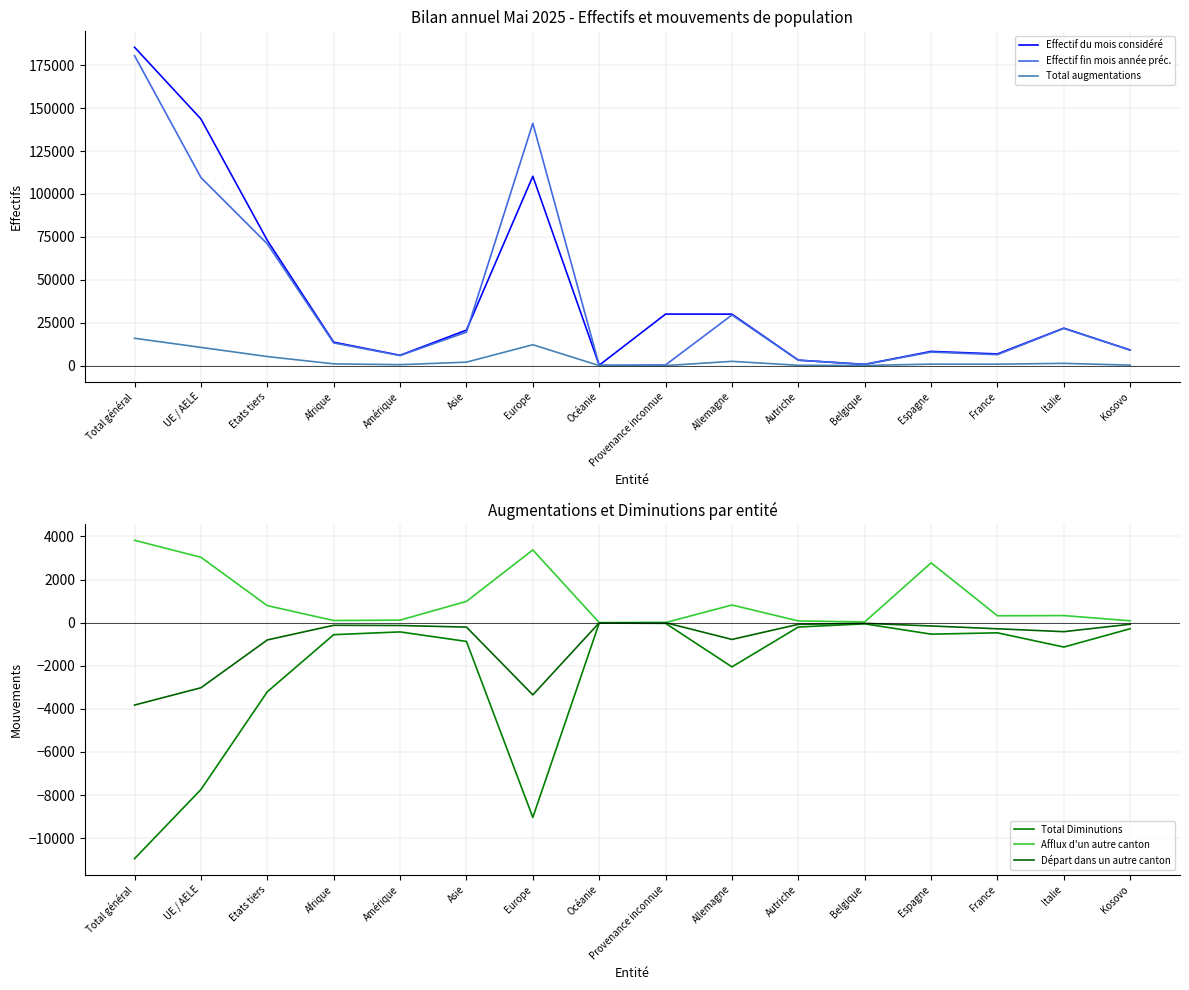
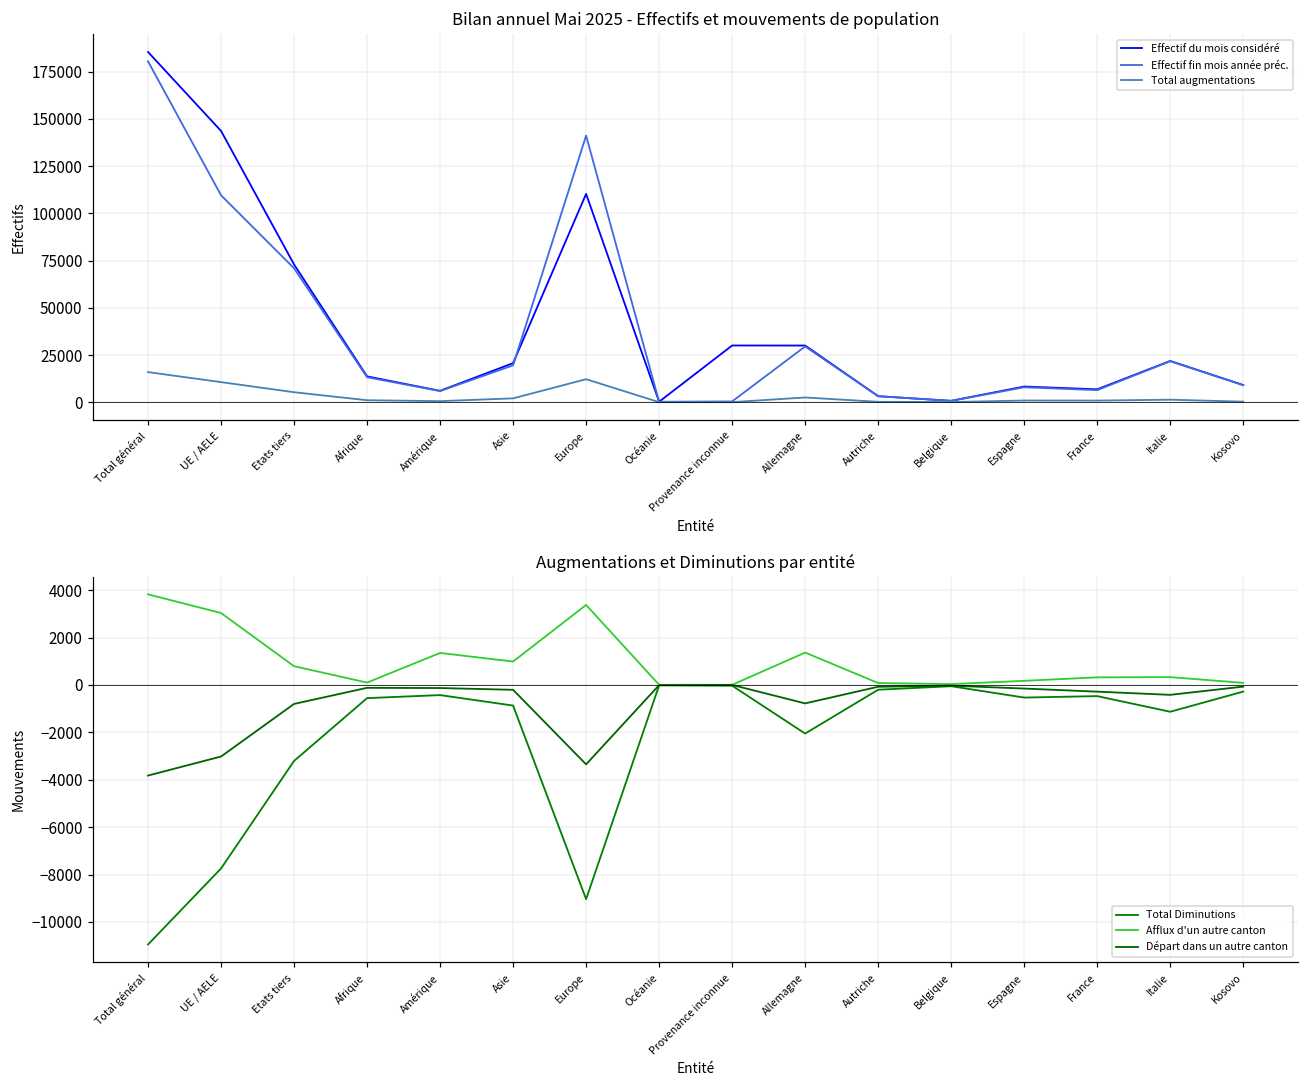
Augmentations et Diminutions par entité, Afflux d'un autre canton, Amérique: 100 -> 1300
Augmentations et Diminutions par entité, Afflux d'un autre canton, Allemagne: 800 -> 1400
Augmentations et Diminutions par entité, Afflux d'un autre canton, Espagne: 2800 -> 200
